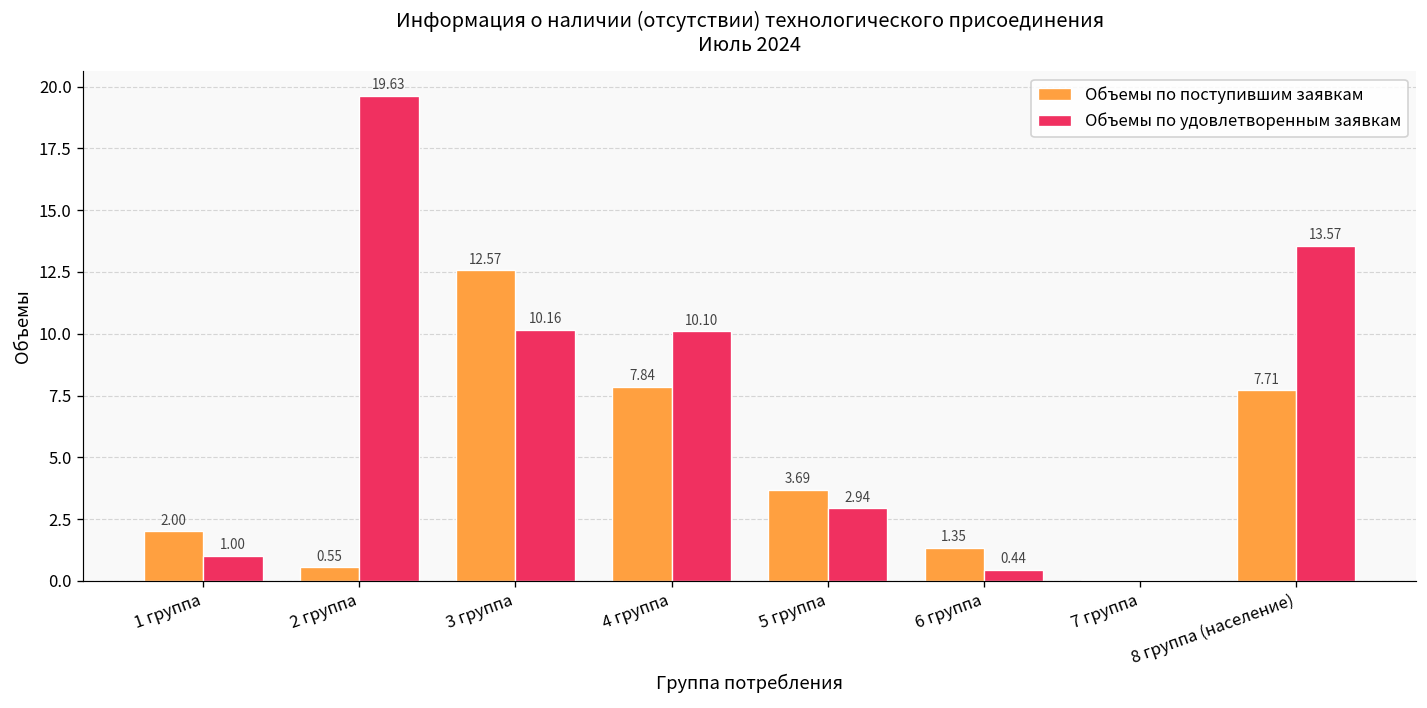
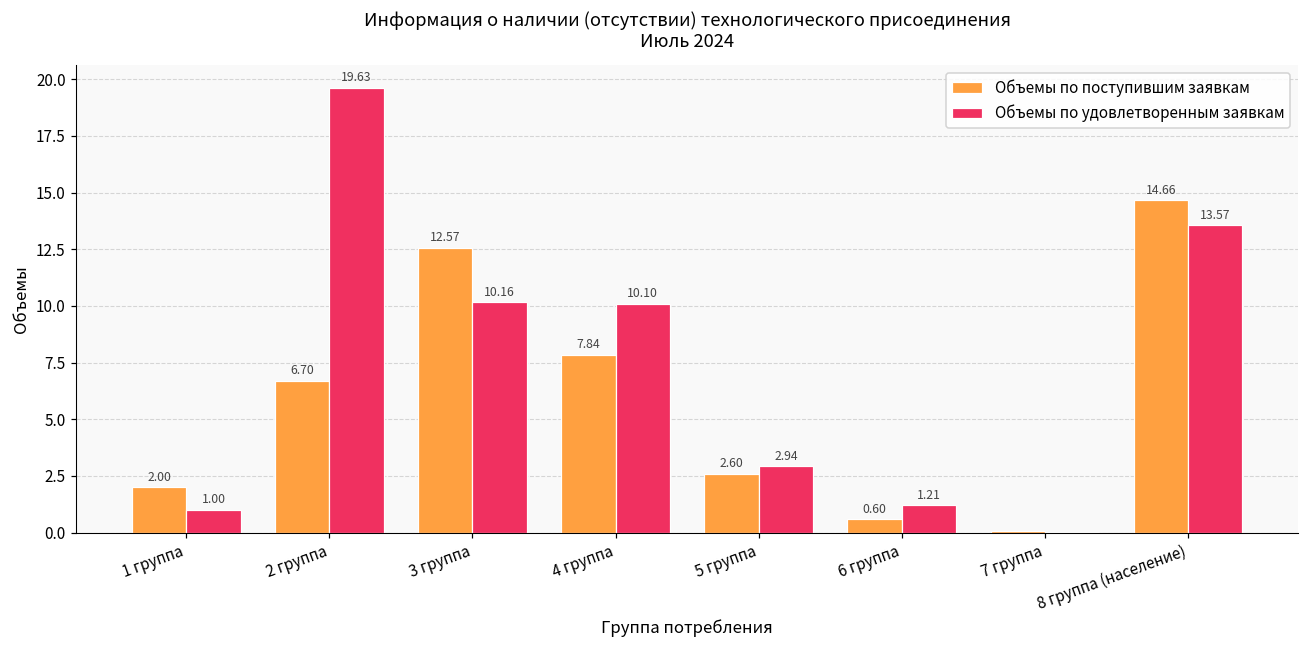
Объемы по поступившим заявкам, 2 группа: 0.55 -> 6.70
Объемы по поступившим заявкам, 5 группа: 3.69 -> 2.60
Объемы по поступившим заявкам, 6 группа: 1.35 -> 0.60
Объемы по удовлетворенным заявкам, 6 группа: 0.44 -> 1.21
Объемы по поступившим заявкам, 8 группа (население): 7.71 -> 14.66
